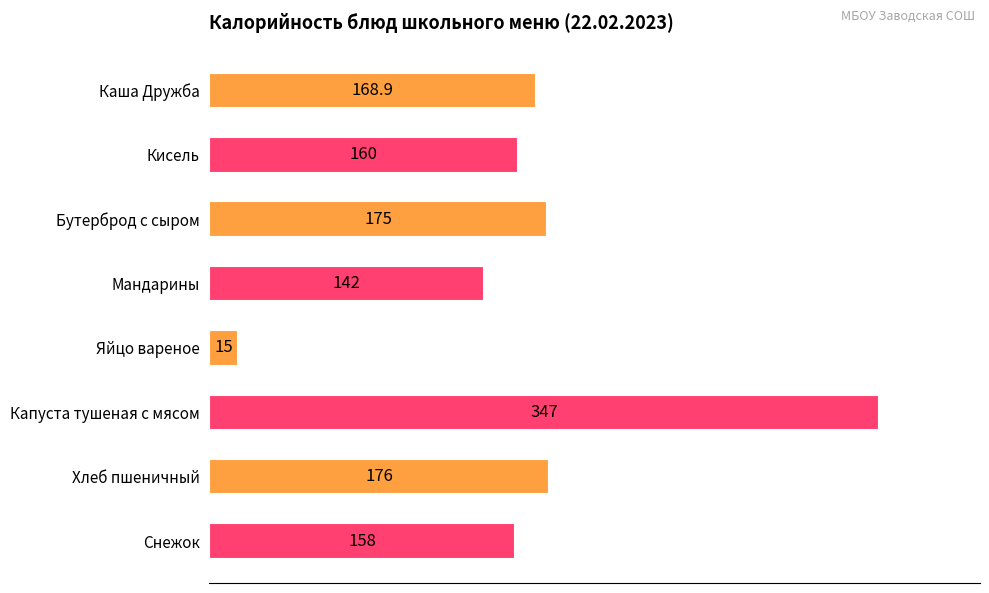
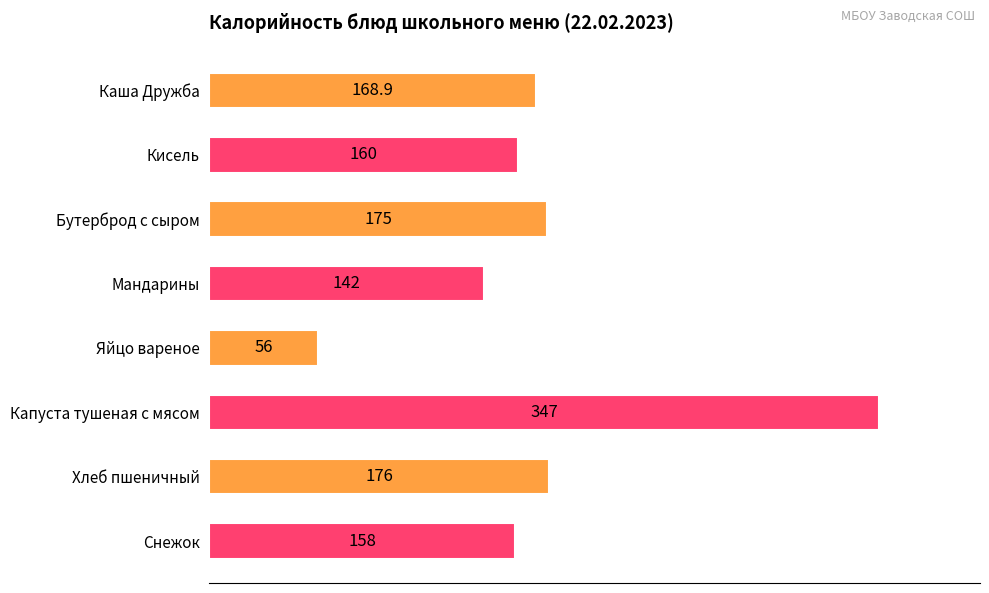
Яйцо вареное: 15 -> 56
